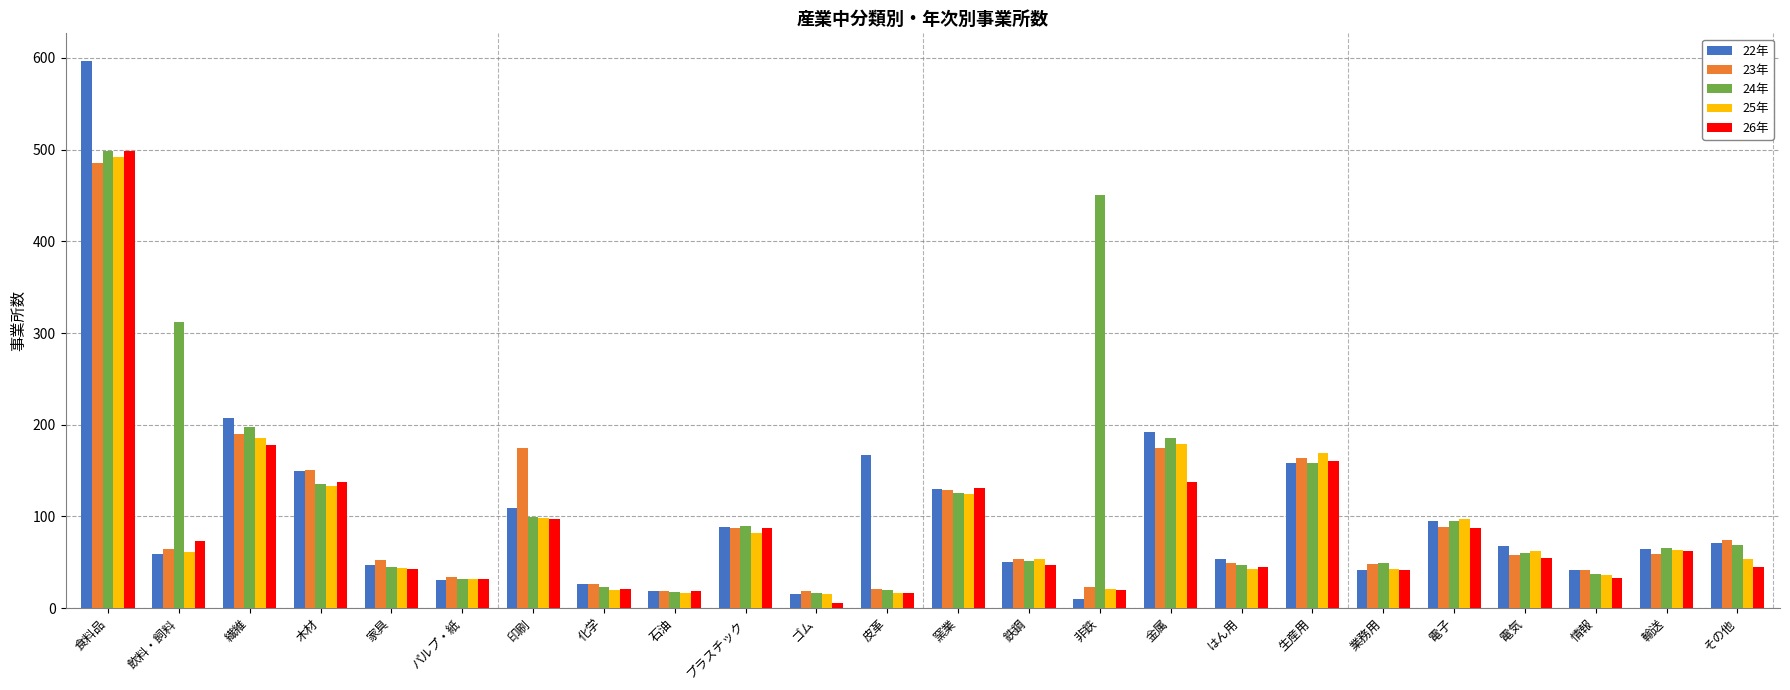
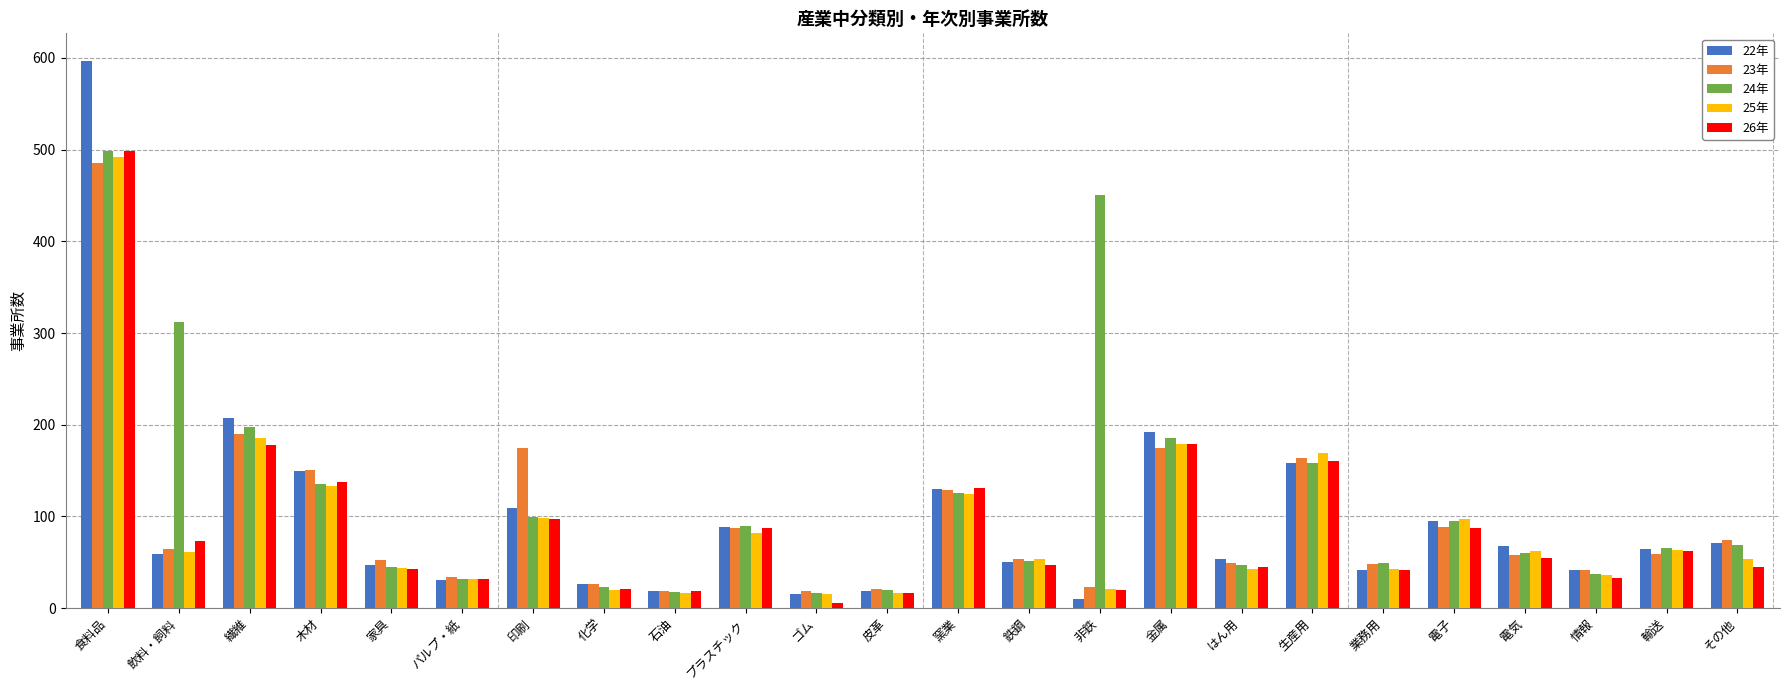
22年, 皮革: 170 -> 20
26年, 金属: 140 -> 180
